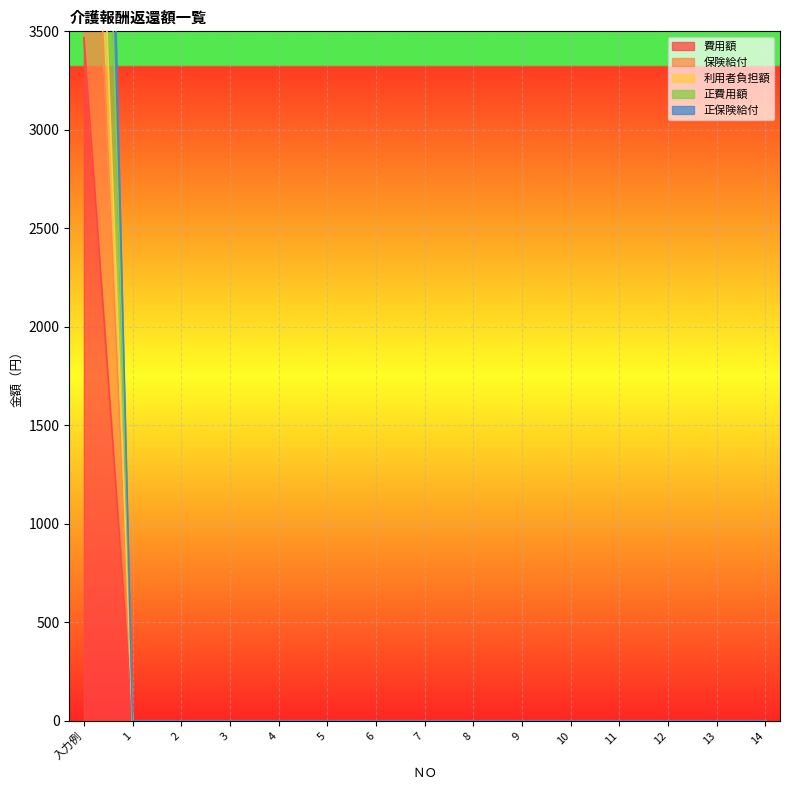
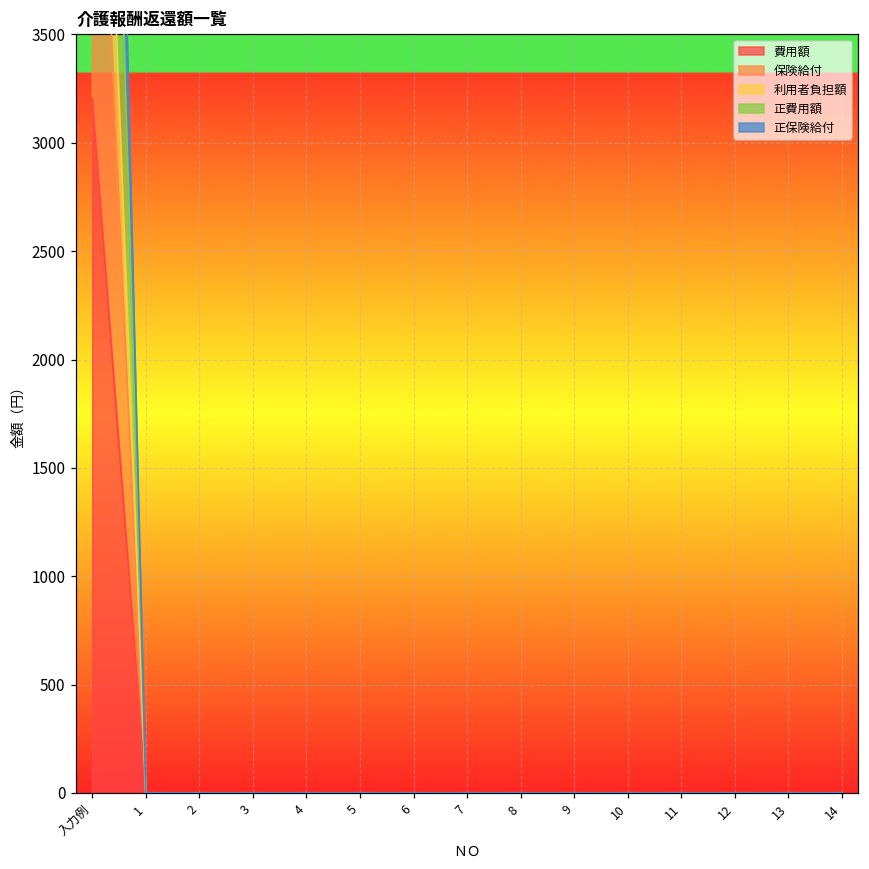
費用額, 入力例: 3470 -> 3200
